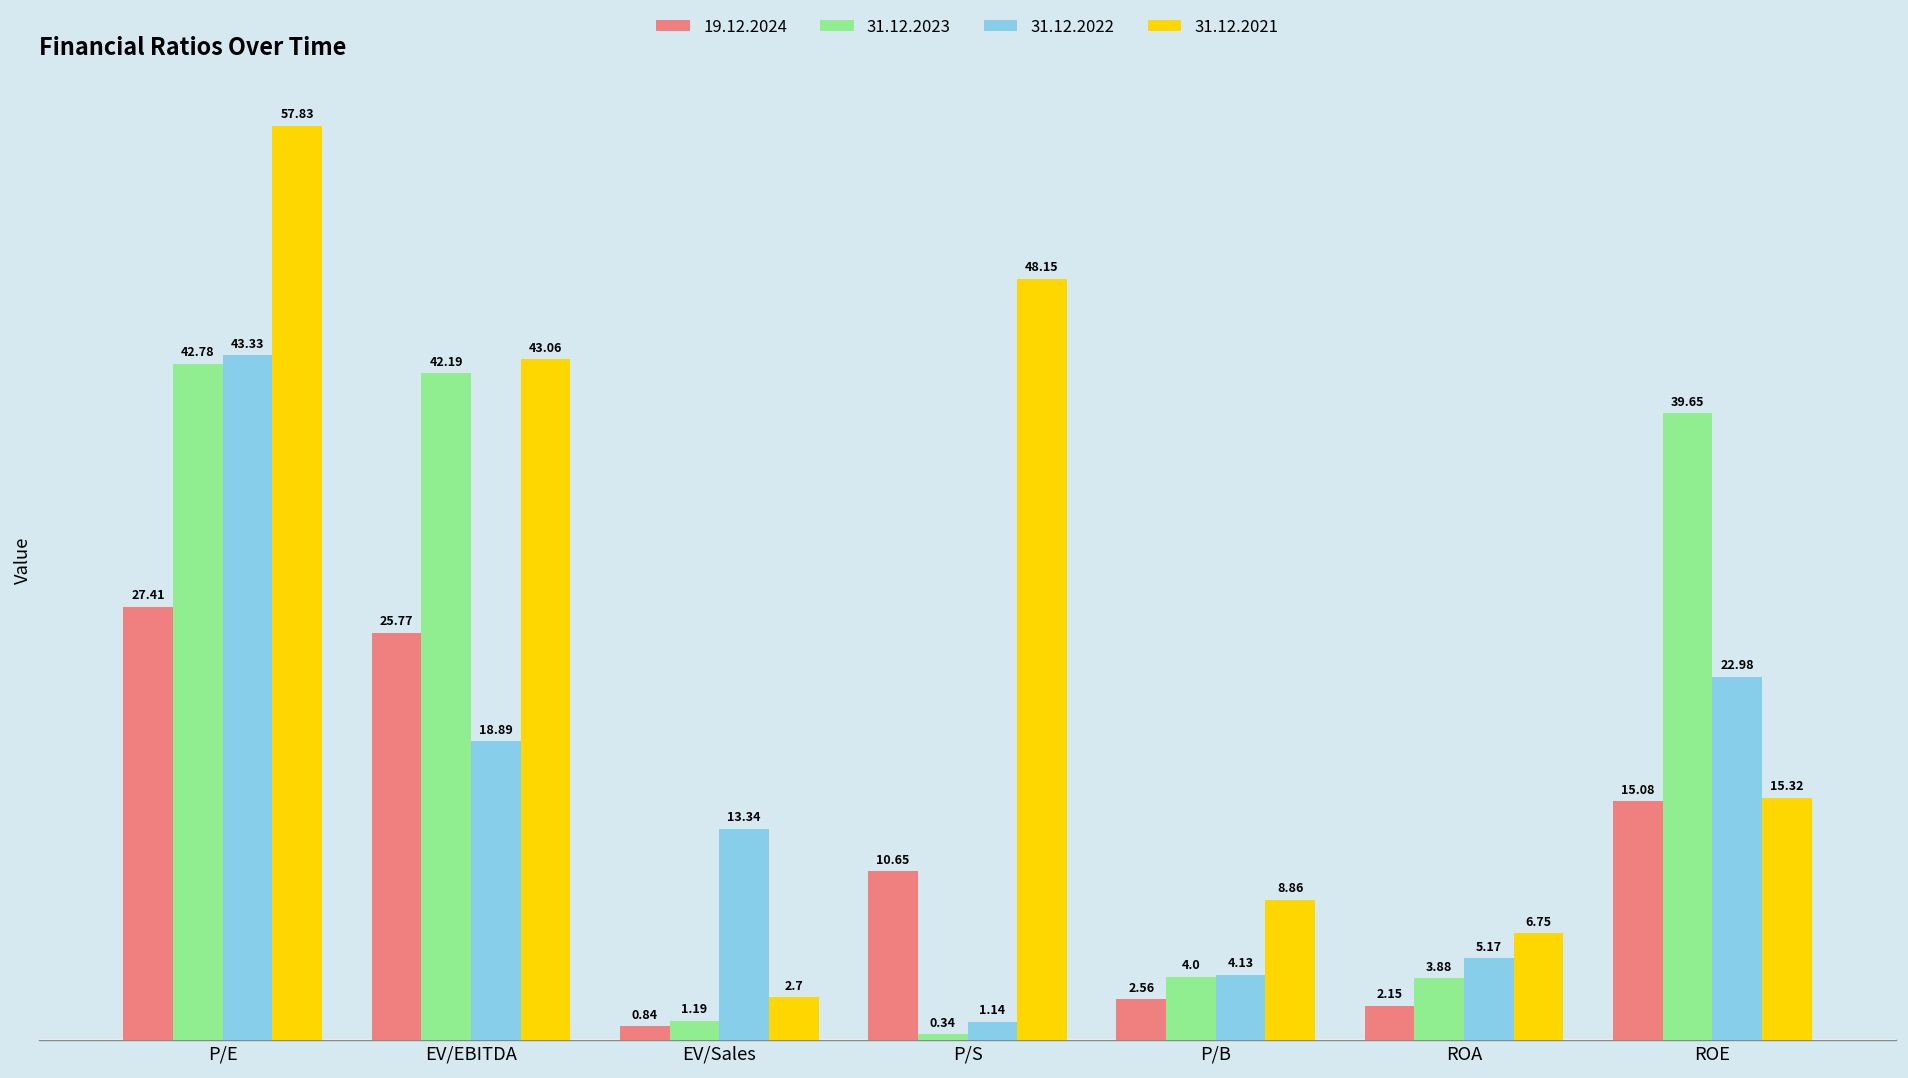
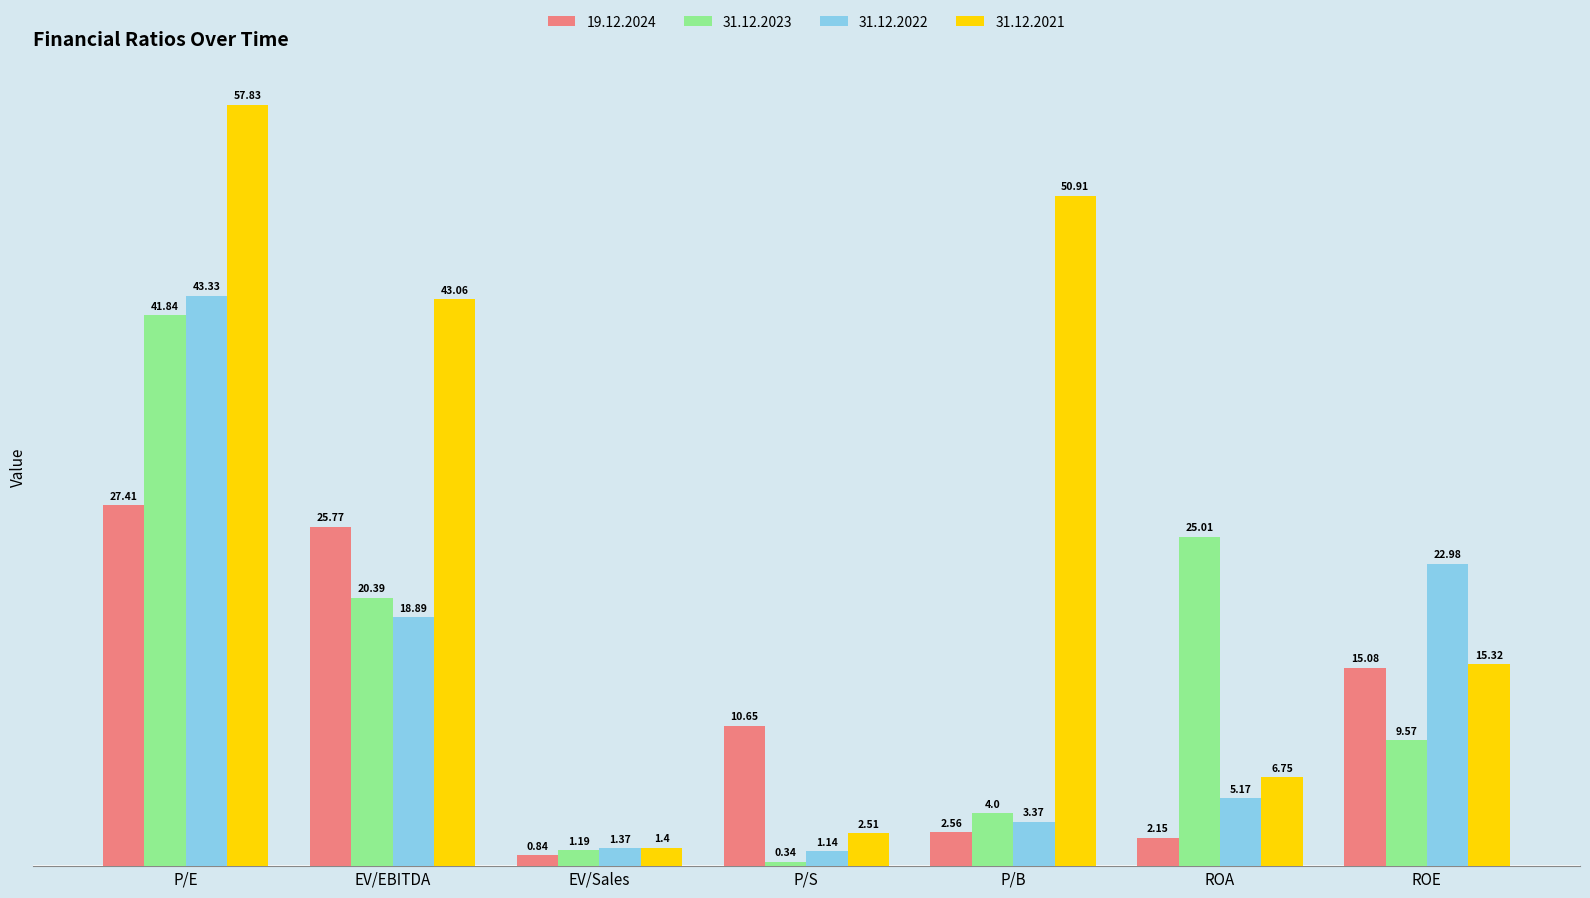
31.12.2023, P/E: 42.78 -> 41.84
31.12.2023, EV/EBITDA: 42.19 -> 20.39
31.12.2022, EV/Sales: 13.34 -> 1.37
31.12.2021, EV/Sales: 2.7 -> 1.4
31.12.2021, P/S: 48.15 -> 2.51
31.12.2022, P/B: 4.13 -> 3.37
31.12.2021, P/B: 8.86 -> 50.91
31.12.2023, ROA: 3.88 -> 25.01
31.12.2023, ROE: 39.65 -> 9.57
